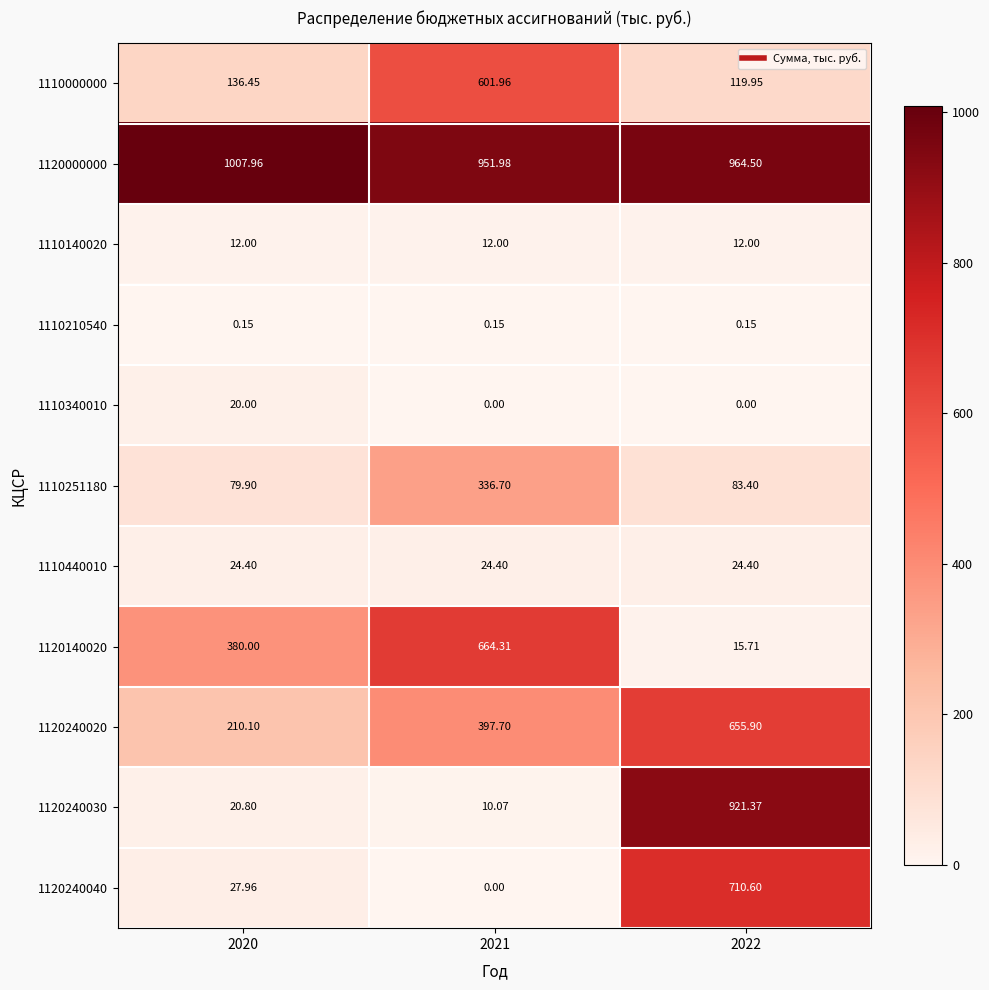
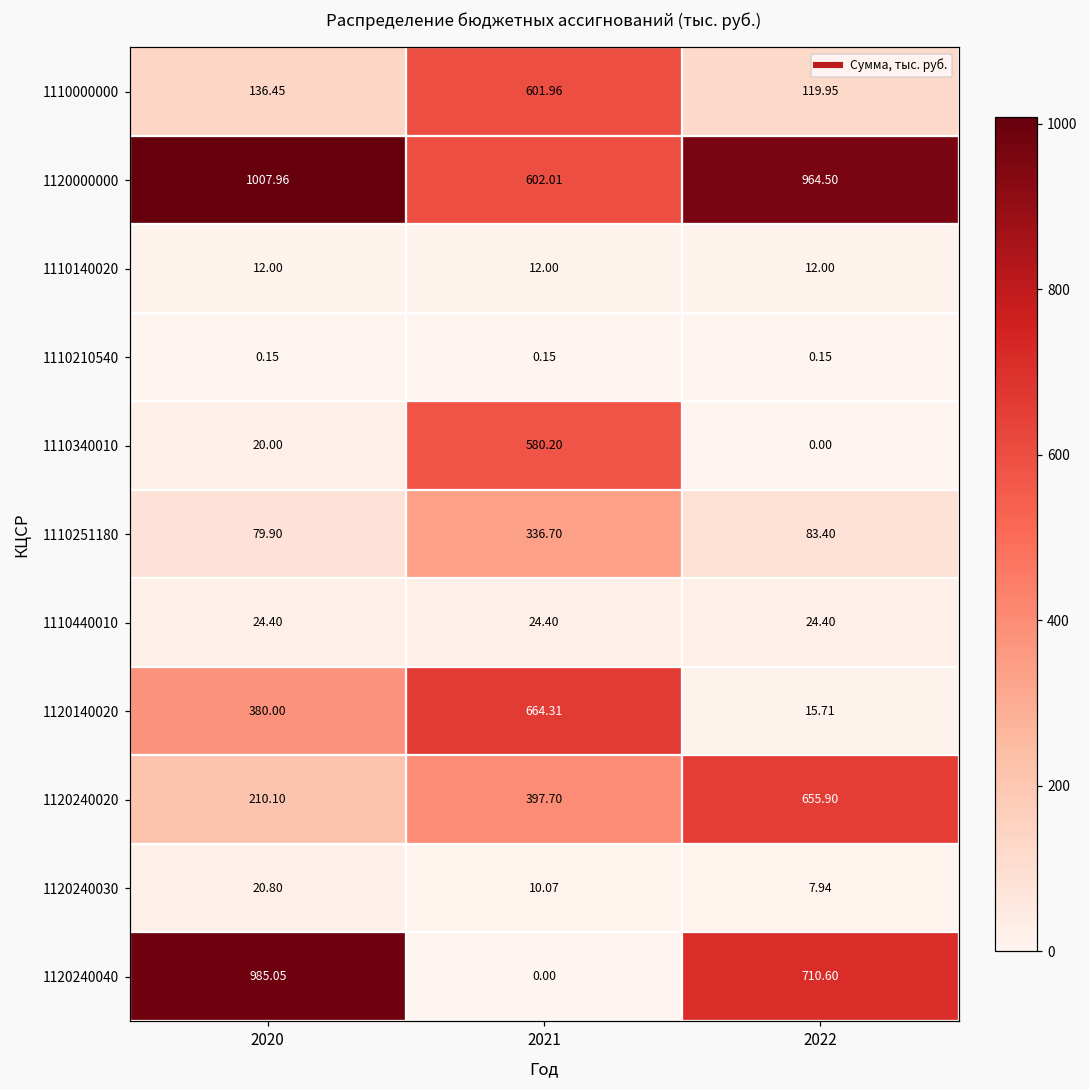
1120000000, 2021: 951.98 -> 602.01
1110340010, 2021: 0.00 -> 580.20
1120240030, 2022: 921.37 -> 7.94
1120240040, 2020: 27.96 -> 985.05
